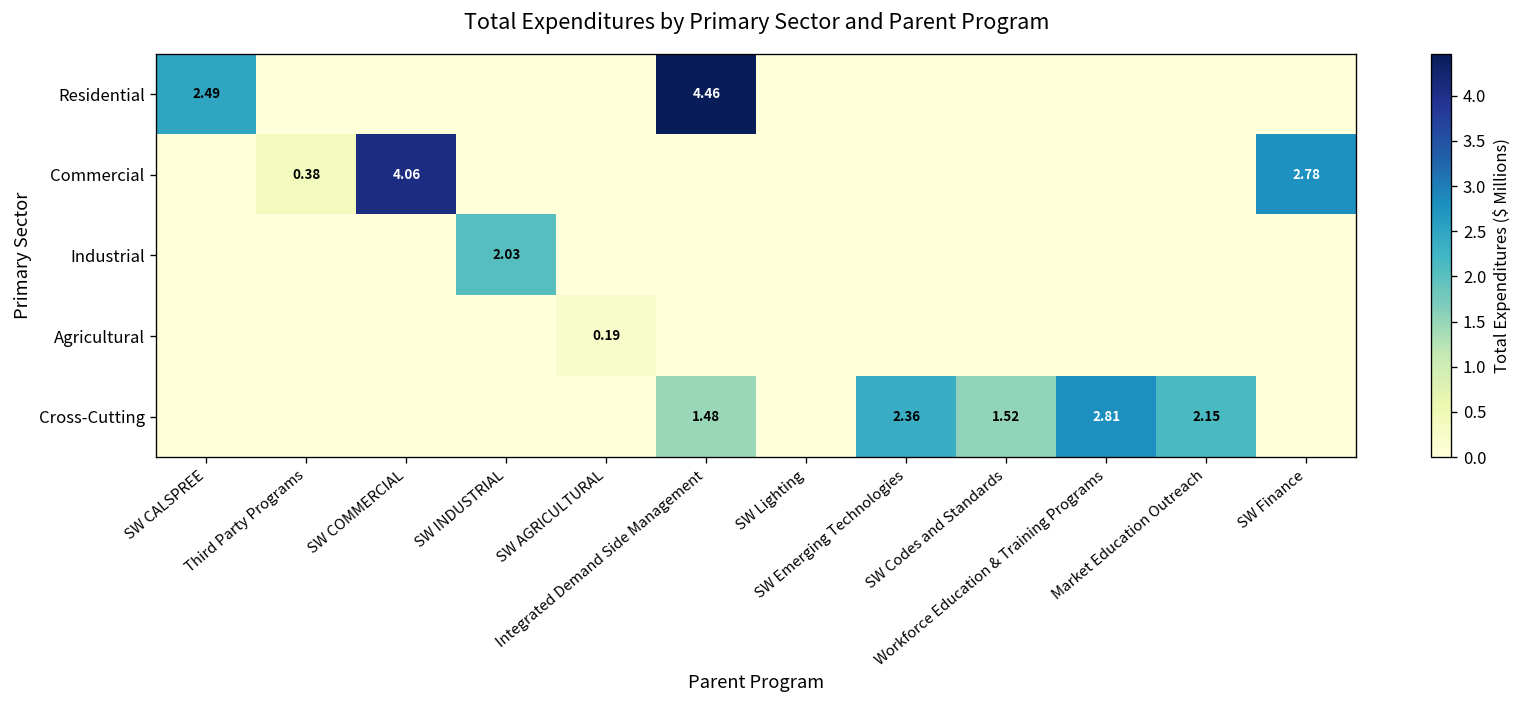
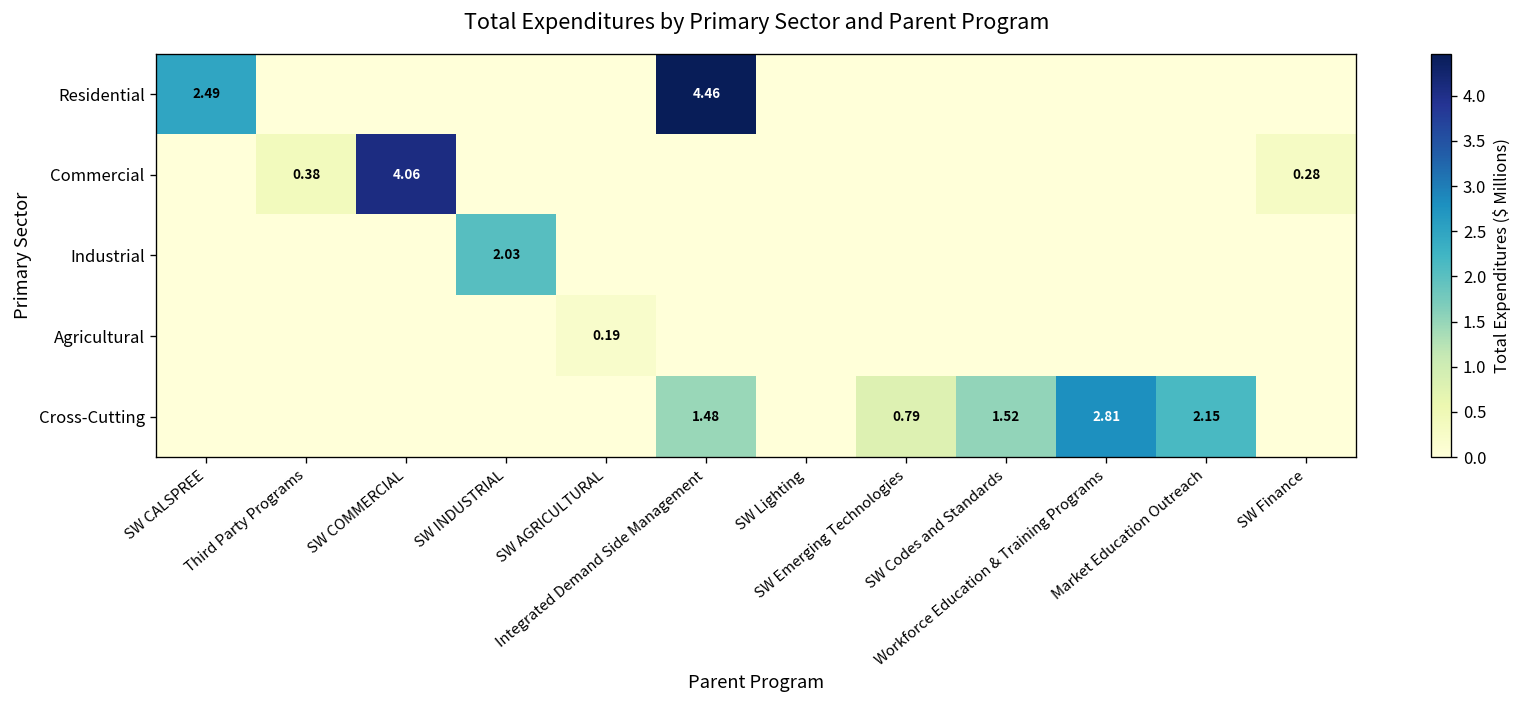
Commercial, SW Finance: 2.78 -> 0.28
Cross-Cutting, SW Emerging Technologies: 2.36 -> 0.79
